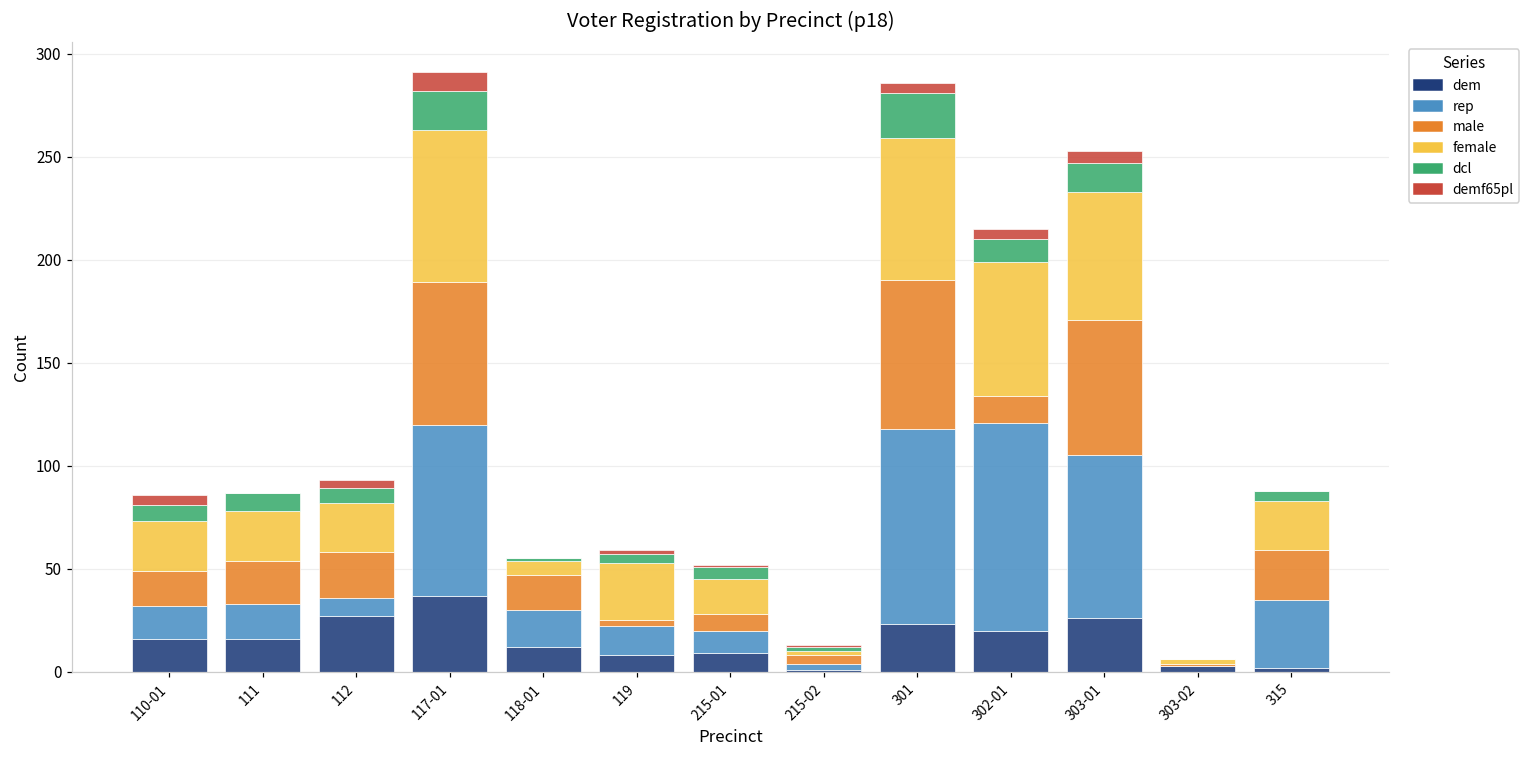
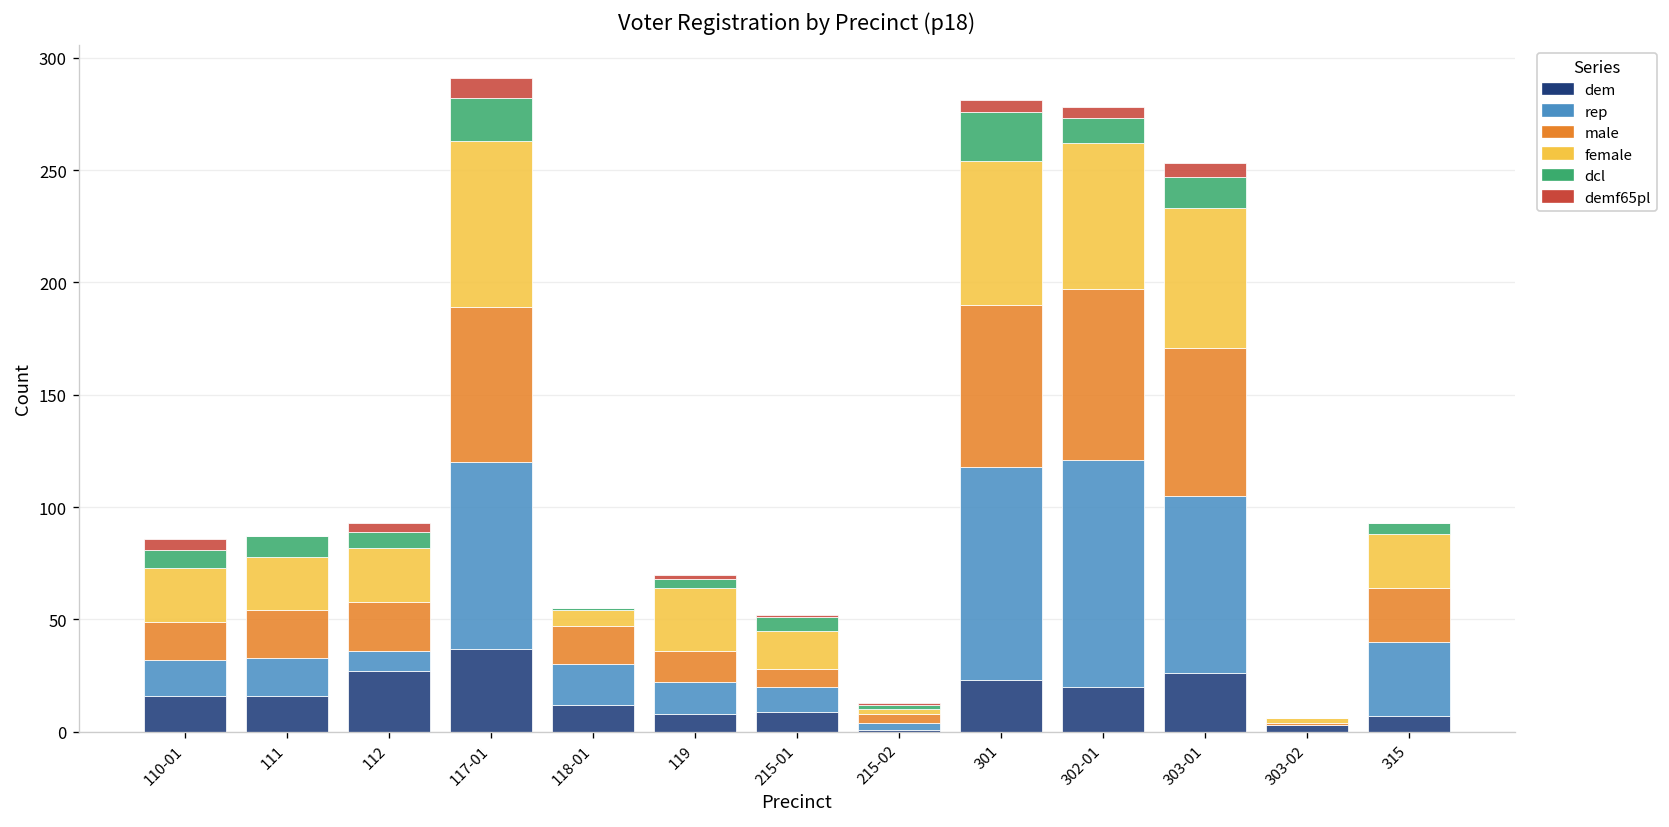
male, 119: 3 -> 14
female, 301: 69 -> 64
male, 302-01: 13 -> 76
dem, 315: 2 -> 7
